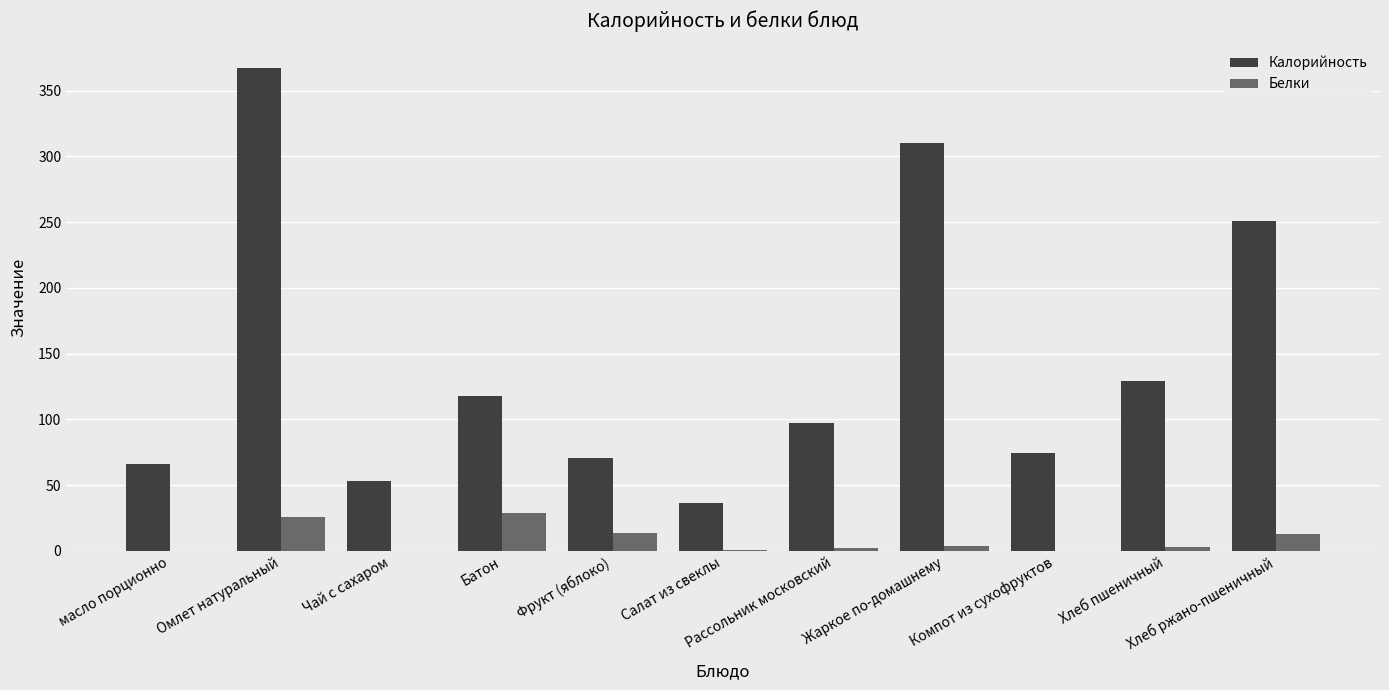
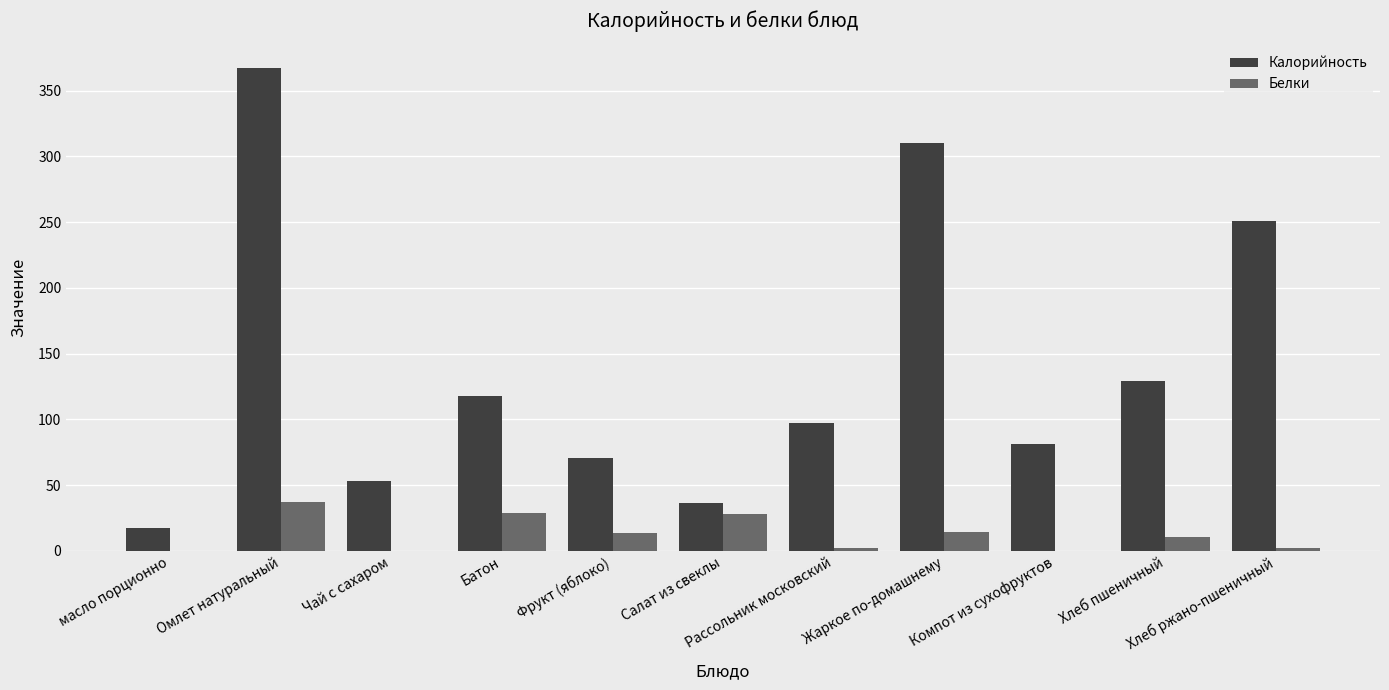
Калорийность, масло порционно: 66 -> 17
Белки, Омлет натуральный: 26 -> 37
Белки, Салат из свеклы: 1 -> 28
Белки, Жаркое по-домашнему: 4 -> 14
Калорийность, Компот из сухофруктов: 75 -> 81
Белки, Хлеб пшеничный: 3 -> 10
Белки, Хлеб ржано-пшеничный: 13 -> 2
